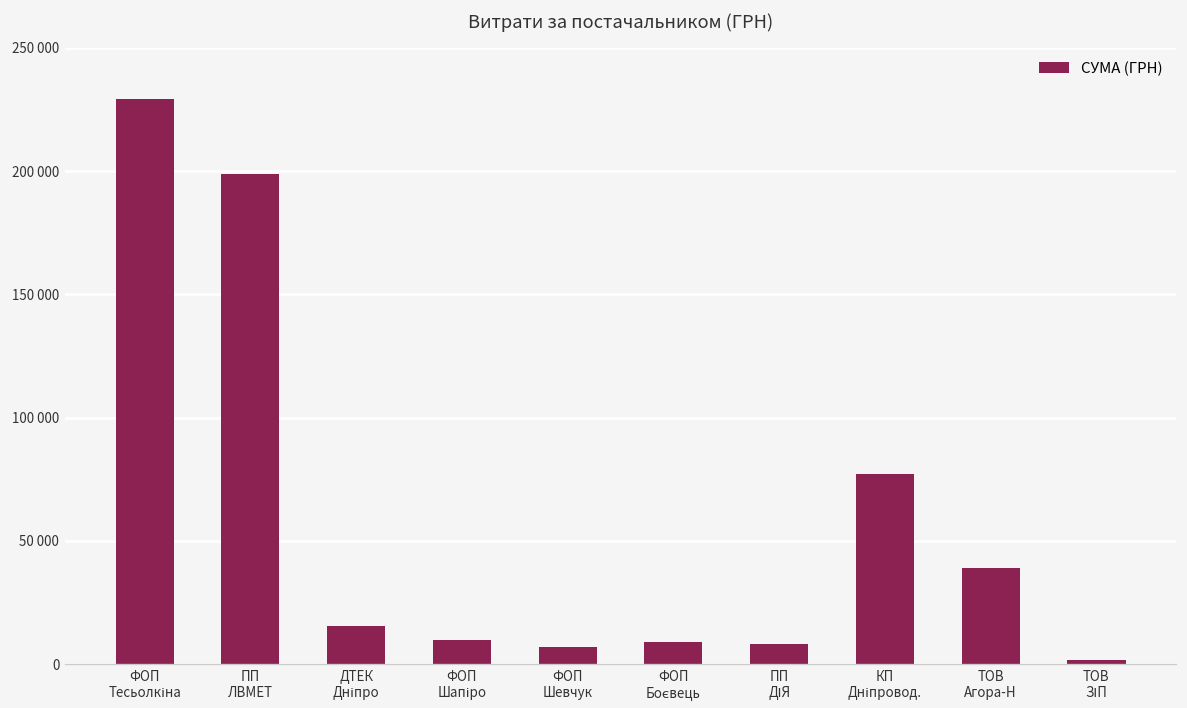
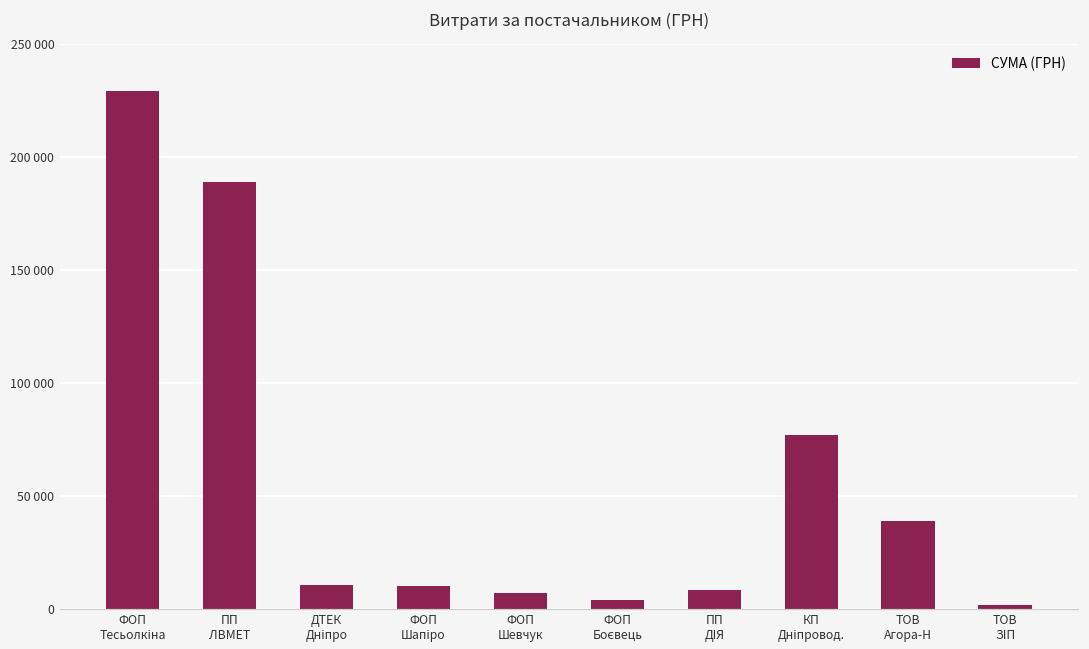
ПП ЛВМЕТ: 199000 -> 189000
ДТЕК Дніпро: 15000 -> 11000
ФОП Боєвець: 9000 -> 4000
